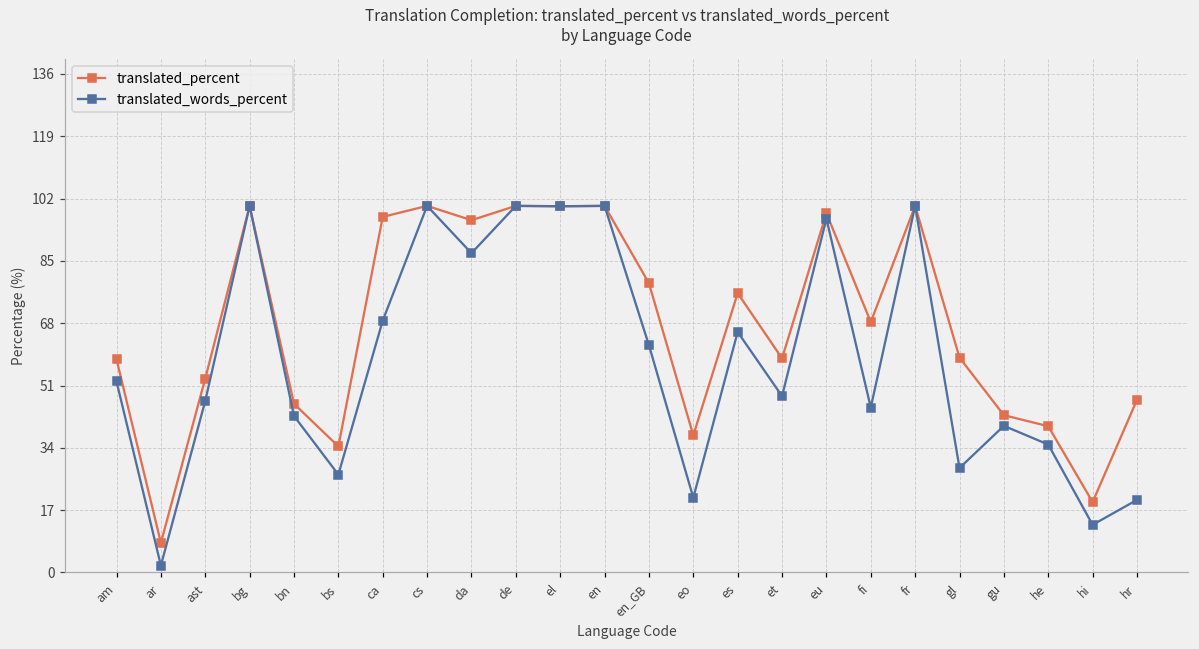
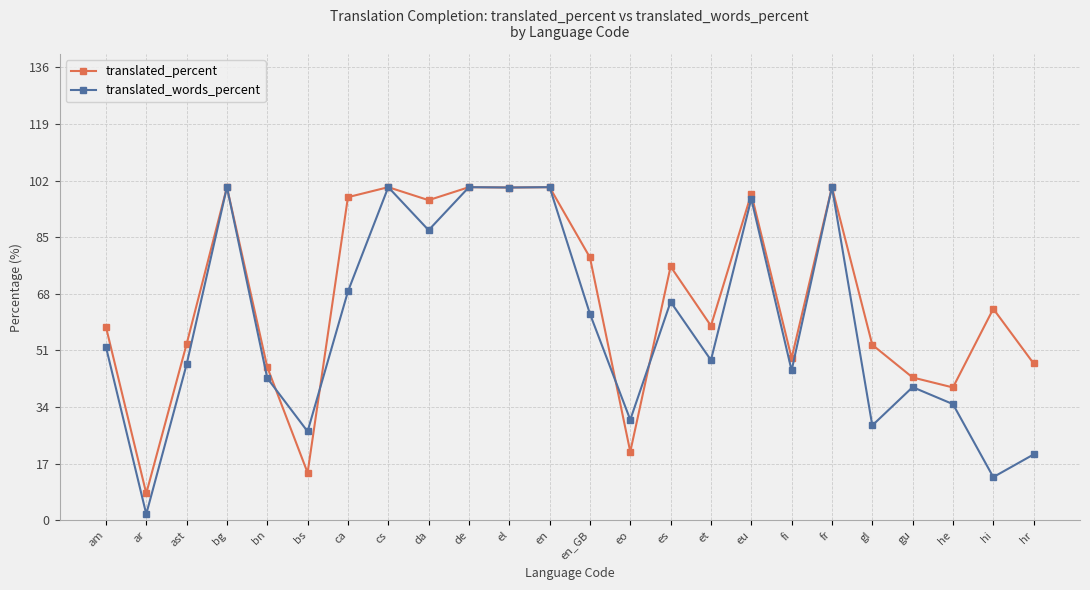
translated_percent, bs: 34 -> 14
translated_percent, eo: 37 -> 21
translated_words_percent, eo: 20 -> 30
translated_percent, fi: 68 -> 49
translated_percent, gl: 59 -> 53
translated_percent, hi: 19 -> 64
